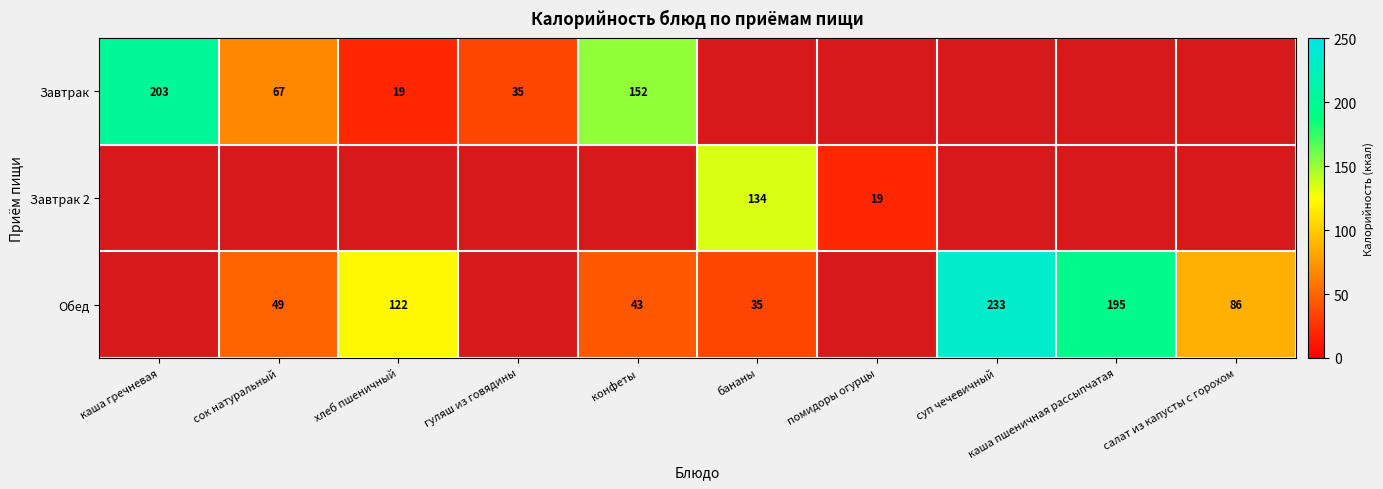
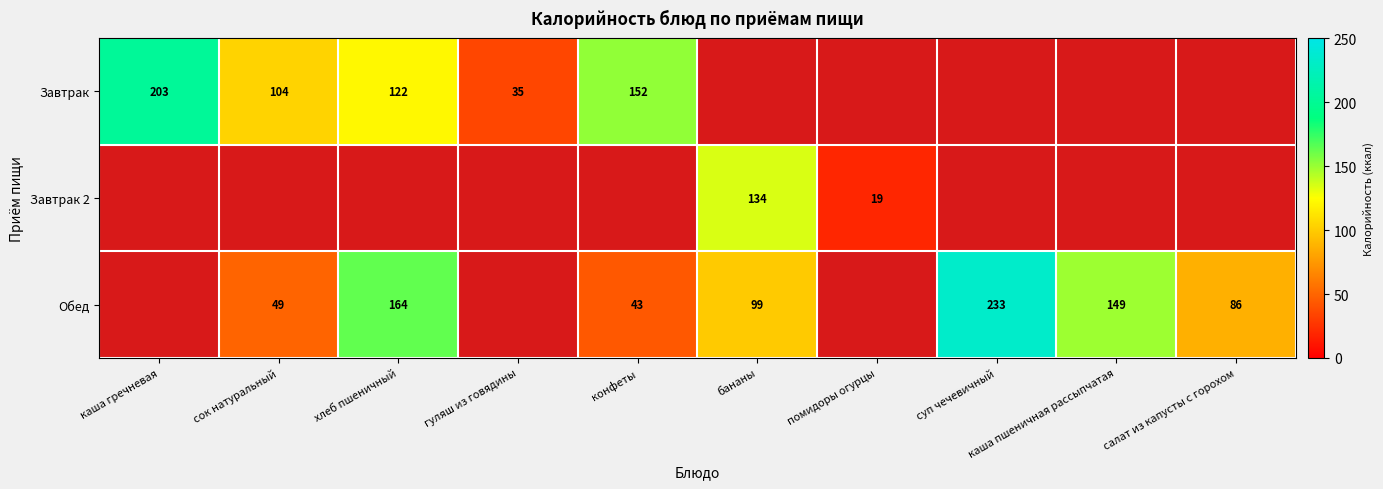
Завтрак, сок натуральный: 67 -> 104
Завтрак, хлеб пшеничный: 19 -> 122
Обед, хлеб пшеничный: 122 -> 164
Обед, бананы: 35 -> 99
Обед, каша пшеничная рассыпчатая: 195 -> 149
